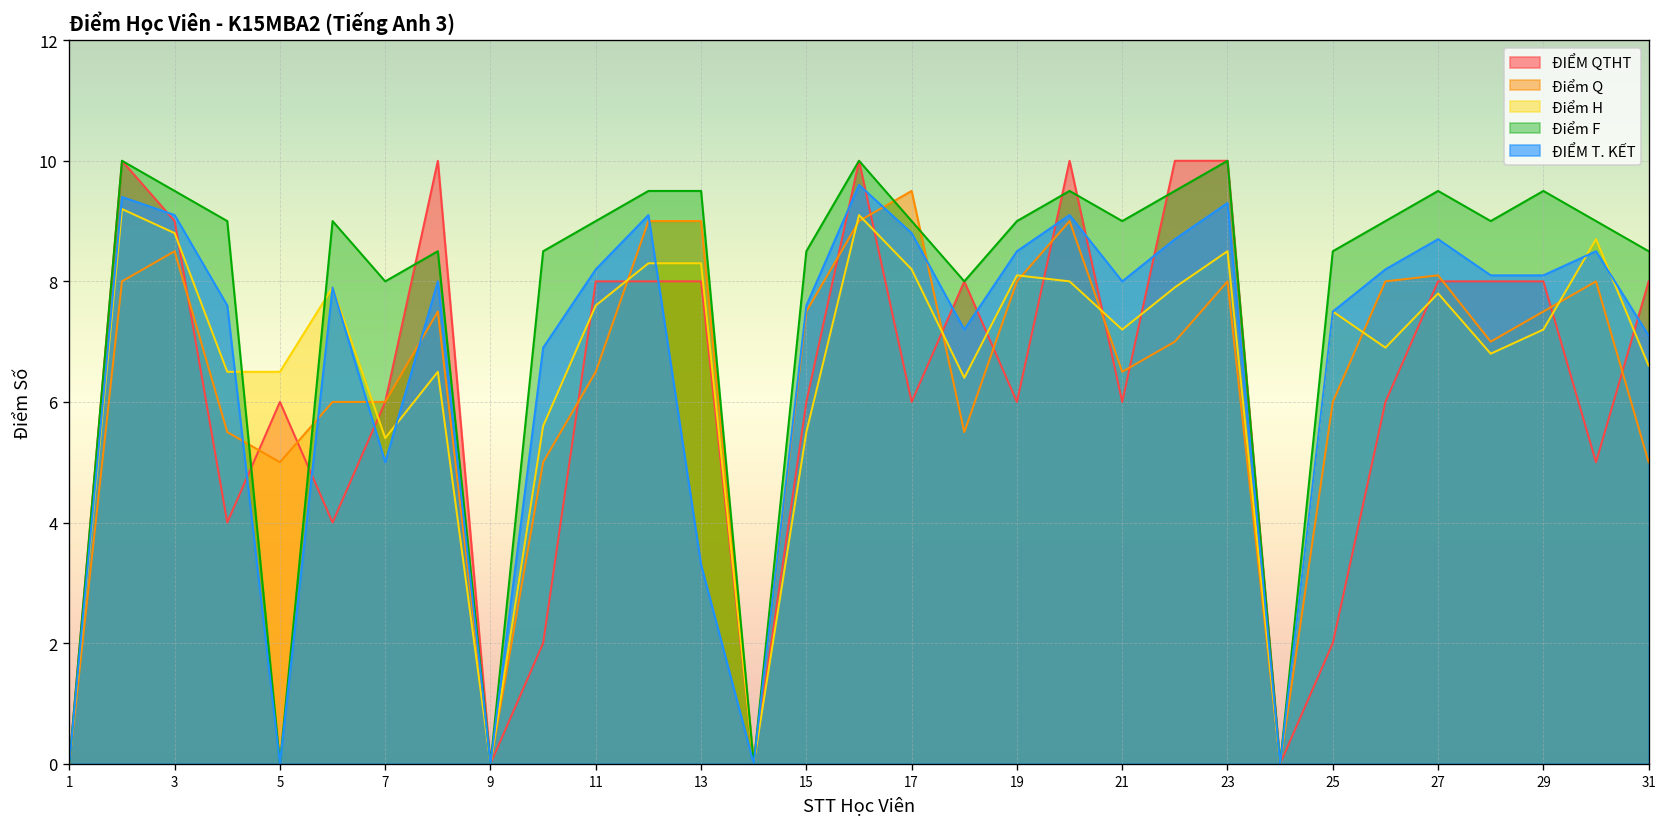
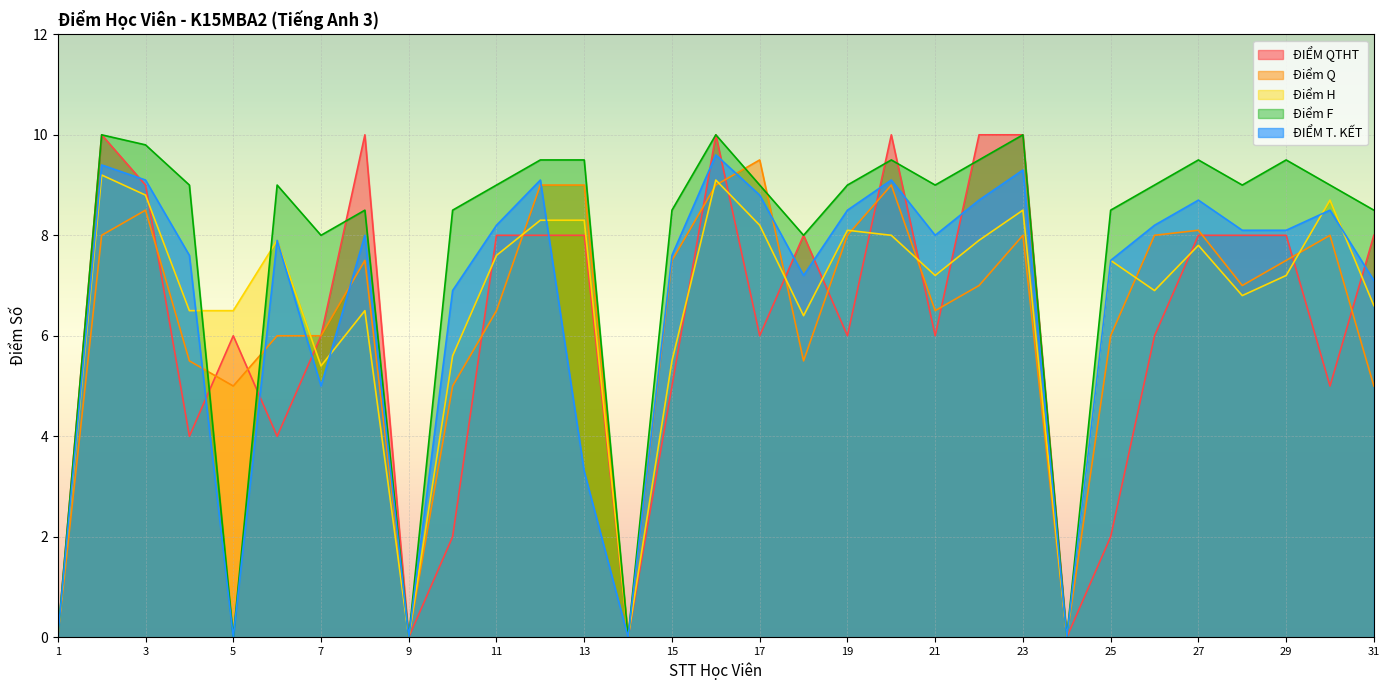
Điểm F, 3: 9.5 -> 9.8
ĐIỂM QTHT, 15: 6 -> 5
